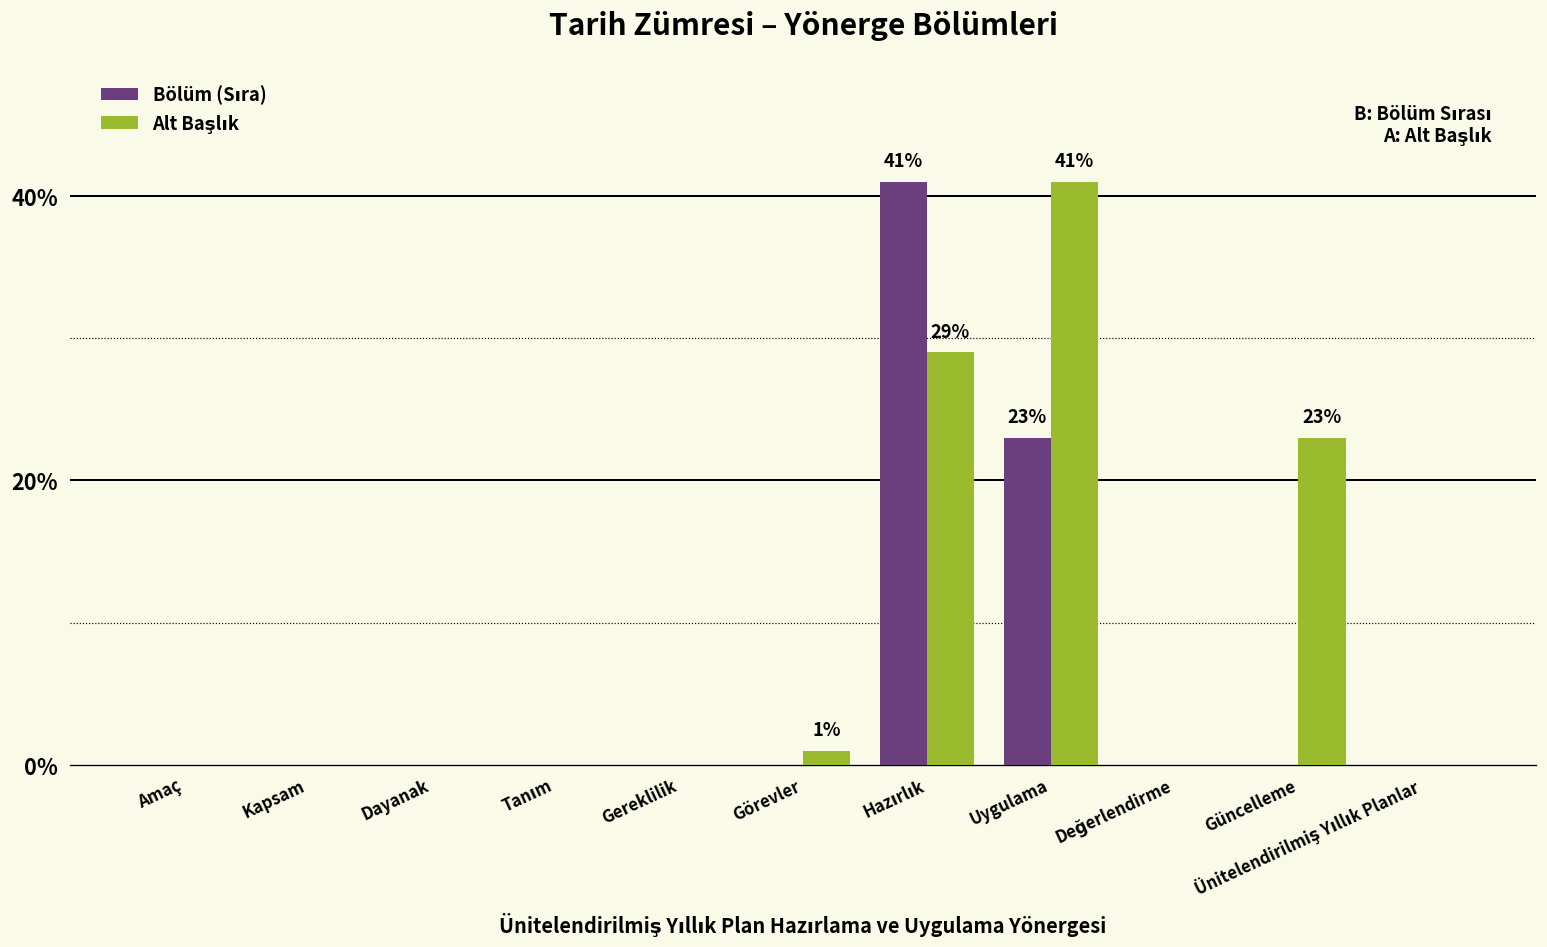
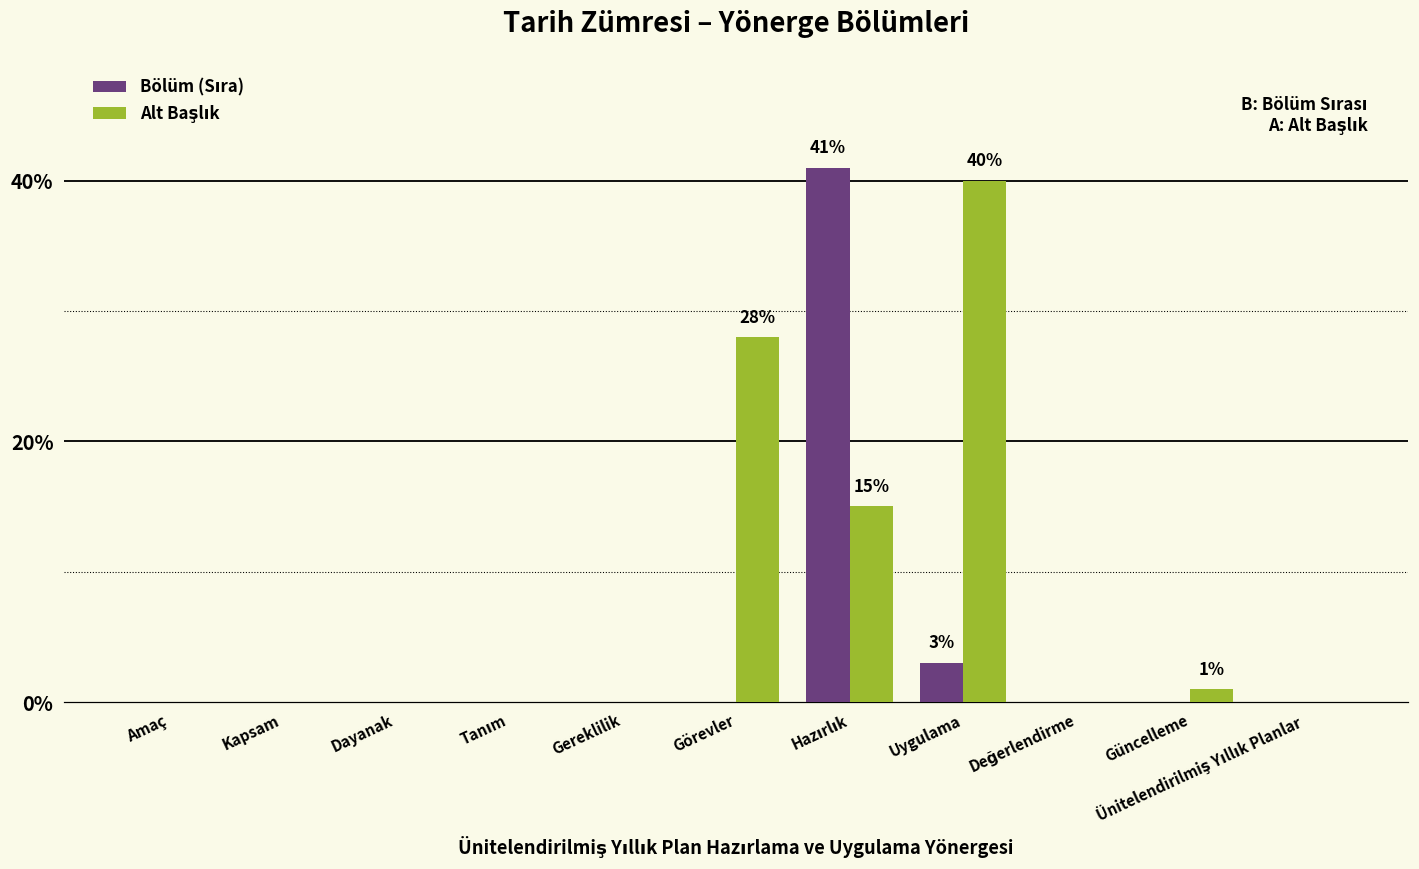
Alt Başlık, Görevler: 1% -> 28%
Alt Başlık, Hazırlık: 29% -> 15%
Bölüm (Sıra), Uygulama: 23% -> 3%
Alt Başlık, Uygulama: 41% -> 40%
Alt Başlık, Güncelleme: 23% -> 1%
